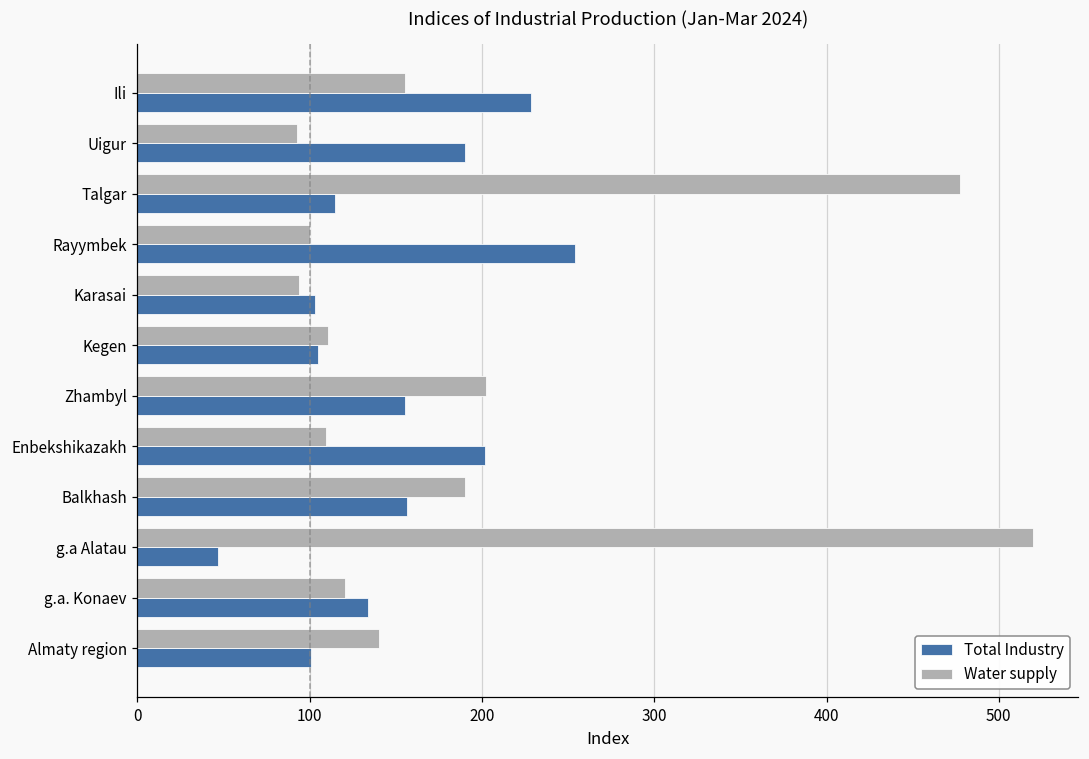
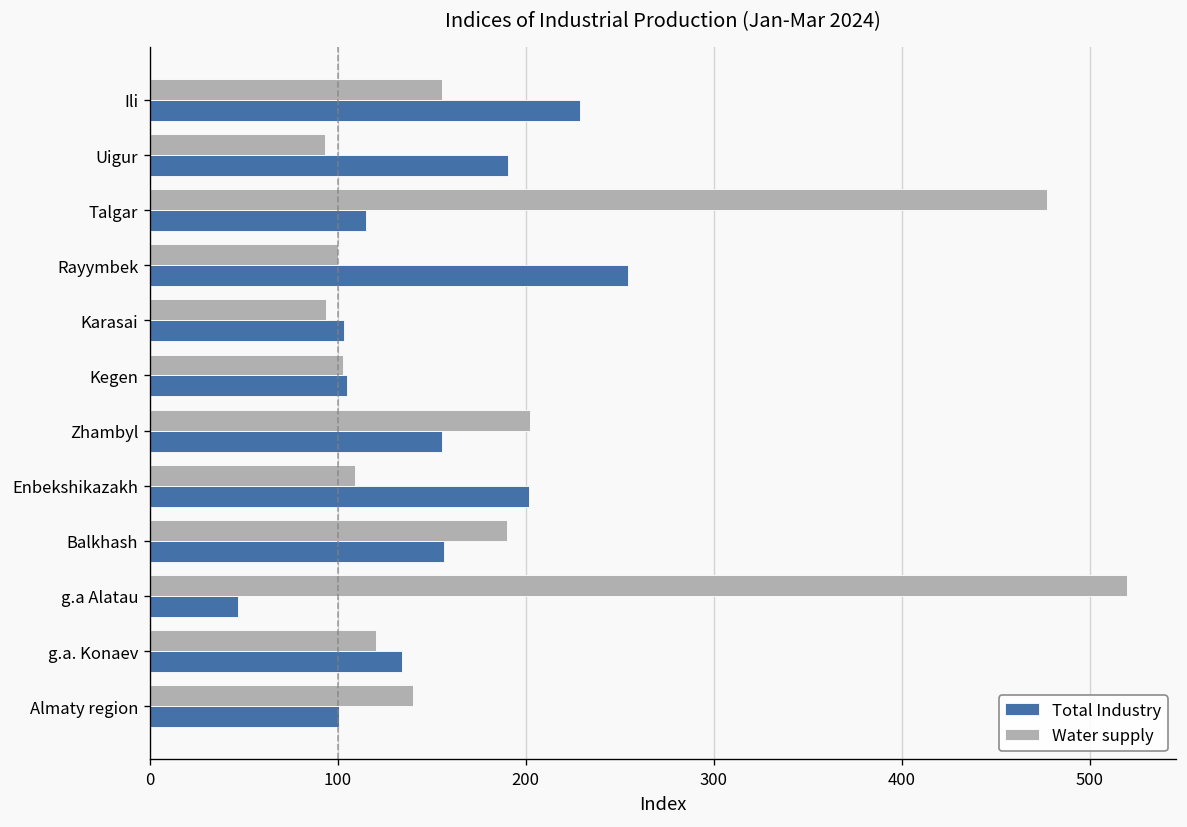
Water supply, Kegen: 111 -> 103
